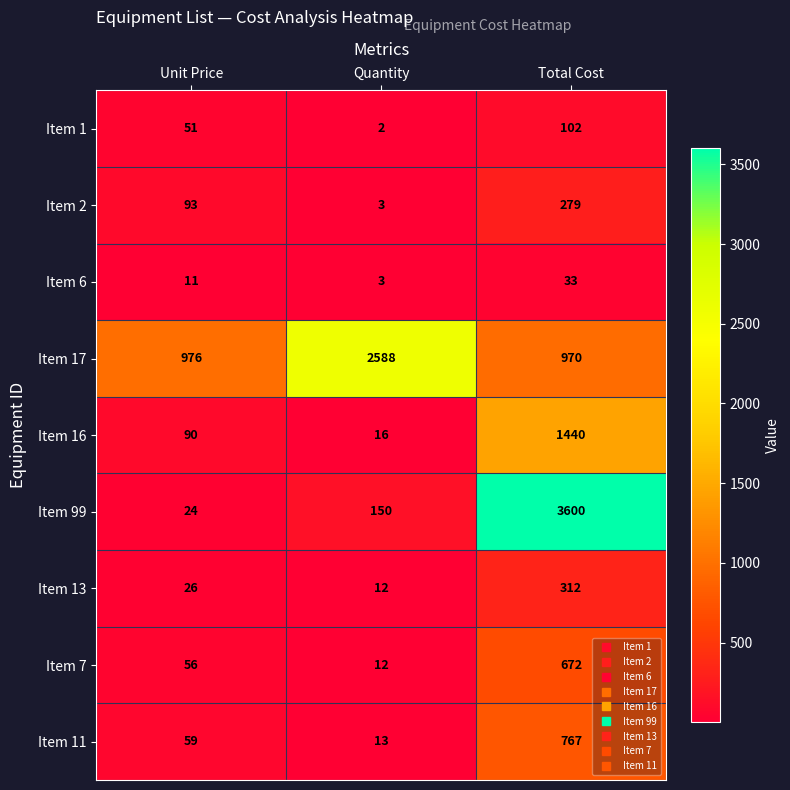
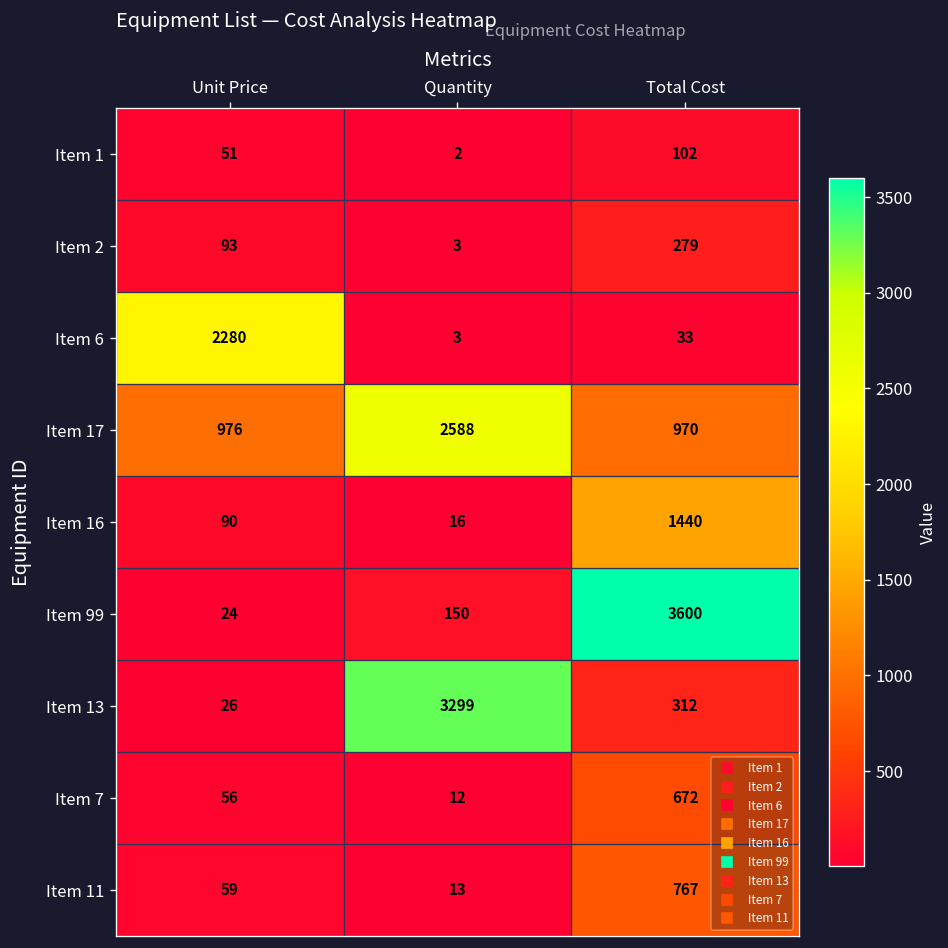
Item 6, Unit Price: 11 -> 2280
Item 13, Quantity: 12 -> 3299
